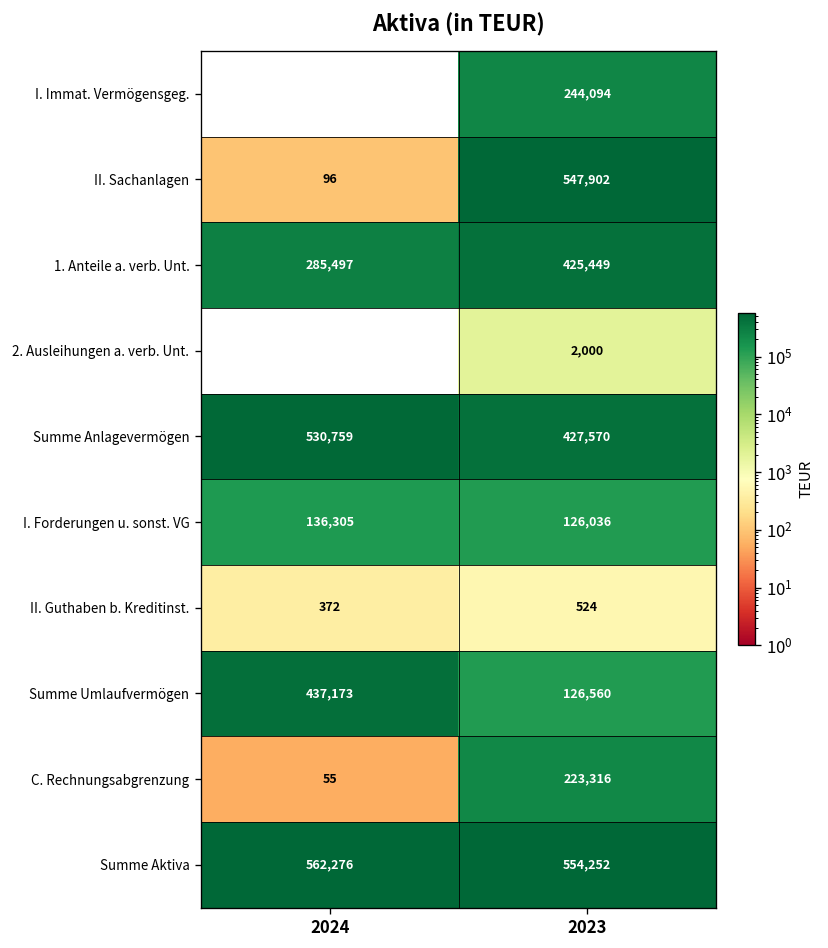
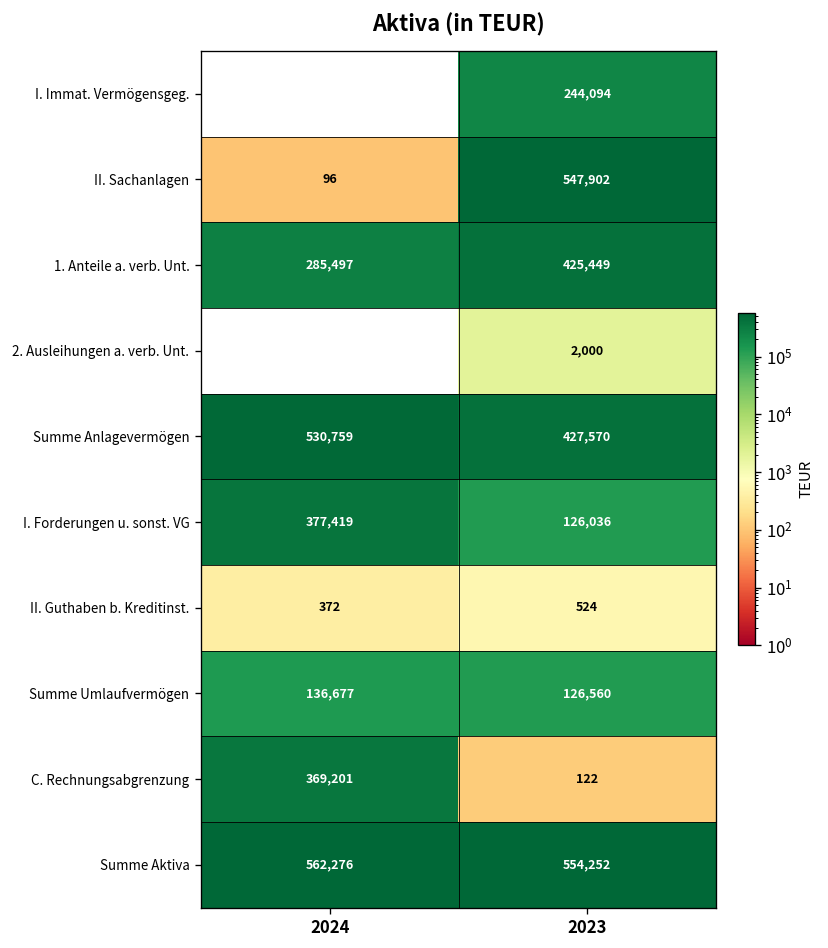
I. Forderungen u. sonst. VG, 2024: 136,305 -> 377,419
Summe Umlaufvermögen, 2024: 437,173 -> 136,677
C. Rechnungsabgrenzung, 2024: 55 -> 369,201
C. Rechnungsabgrenzung, 2023: 223,316 -> 122
